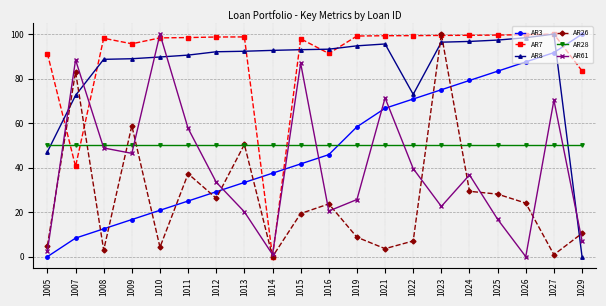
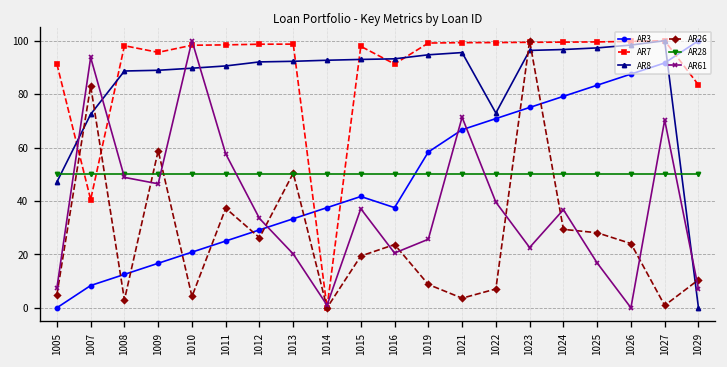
AR61, 1005: 3 -> 7
AR61, 1007: 88 -> 94
AR61, 1015: 87 -> 37
AR3, 1016: 46 -> 38
